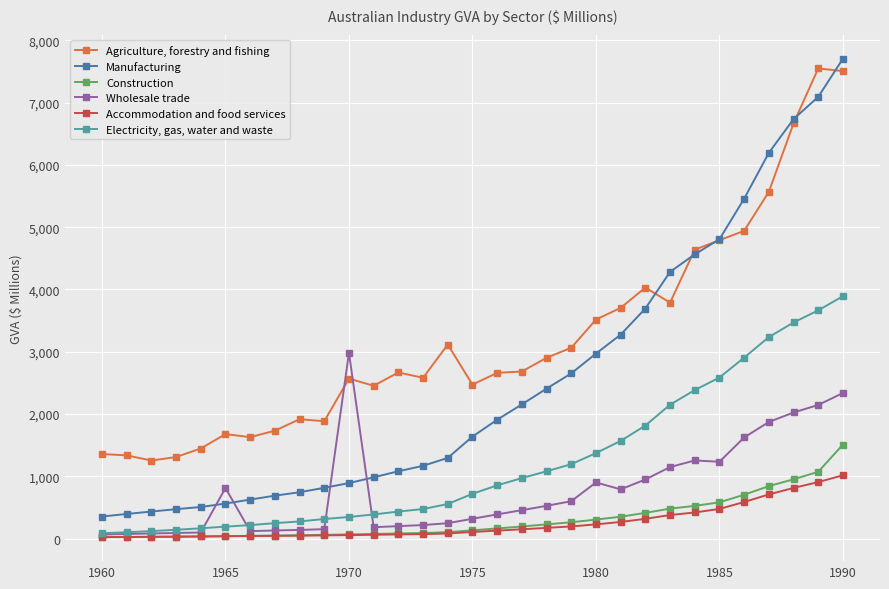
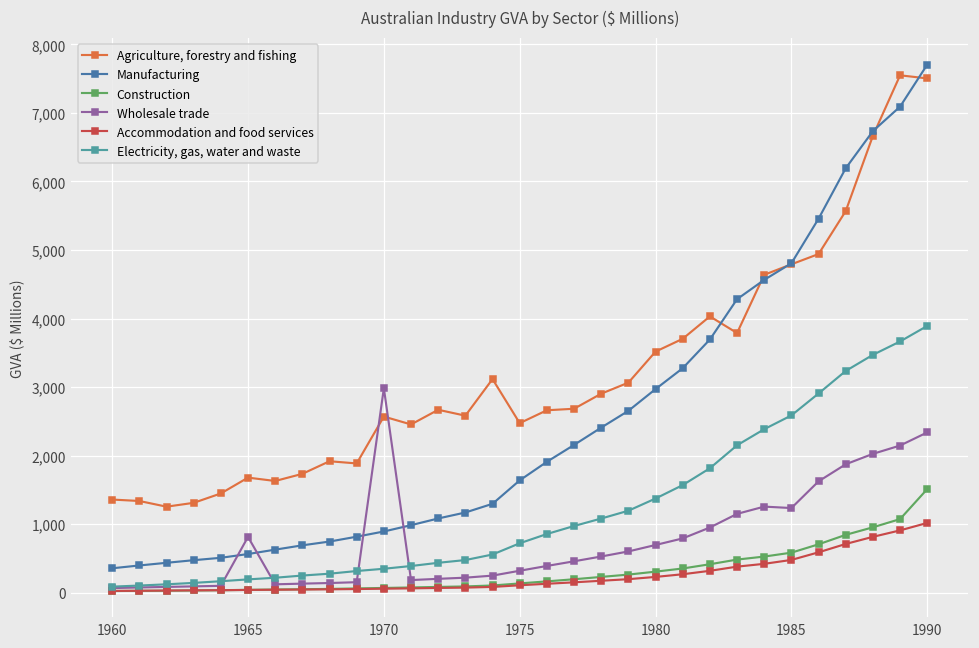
Wholesale trade, 1980: 900 -> 700
